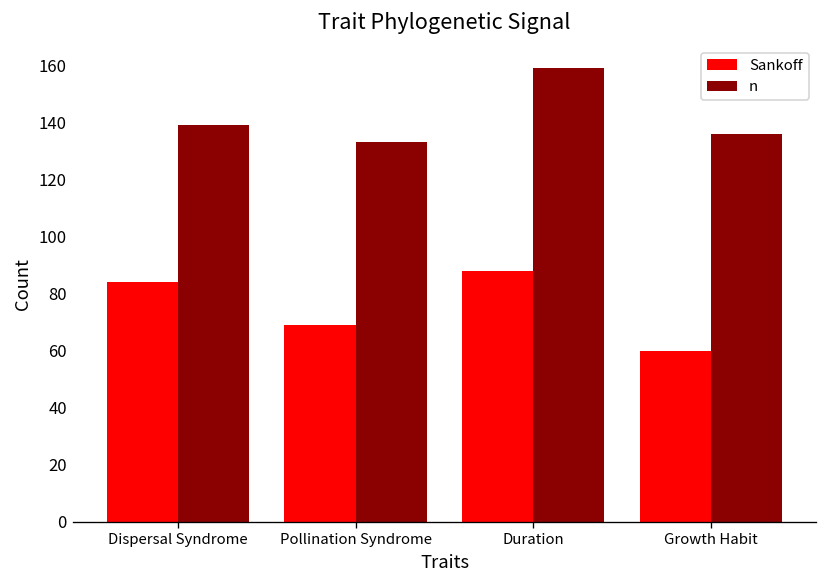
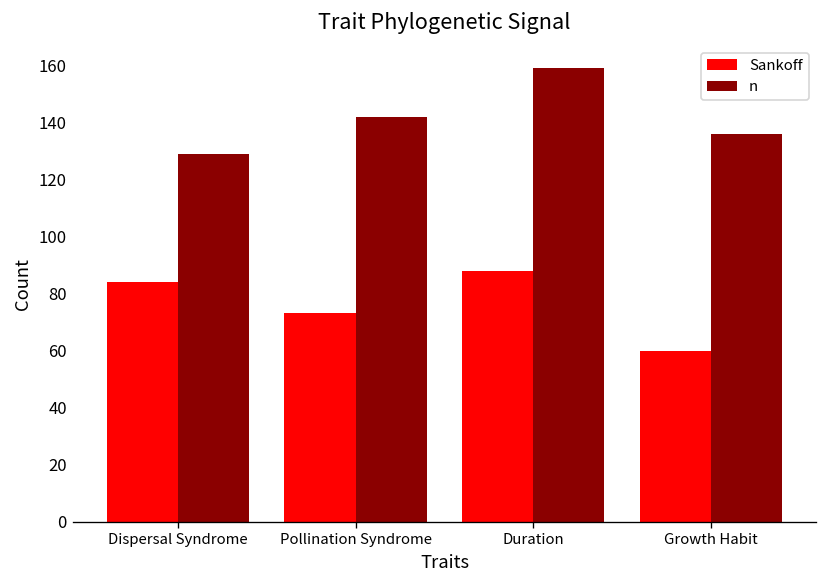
n, Dispersal Syndrome: 139 -> 129
Sankoff, Pollination Syndrome: 69 -> 73
n, Pollination Syndrome: 133 -> 142
